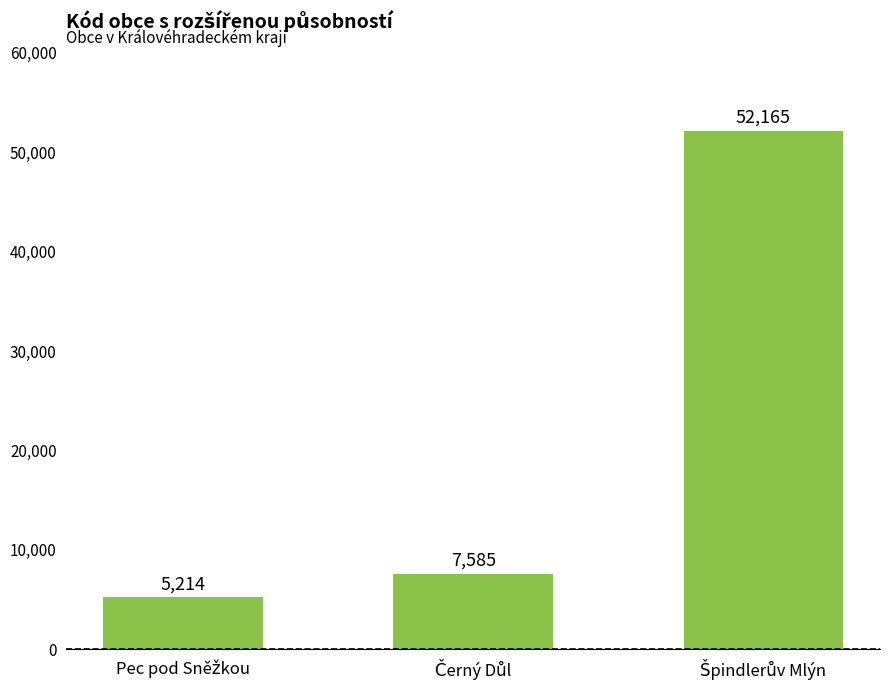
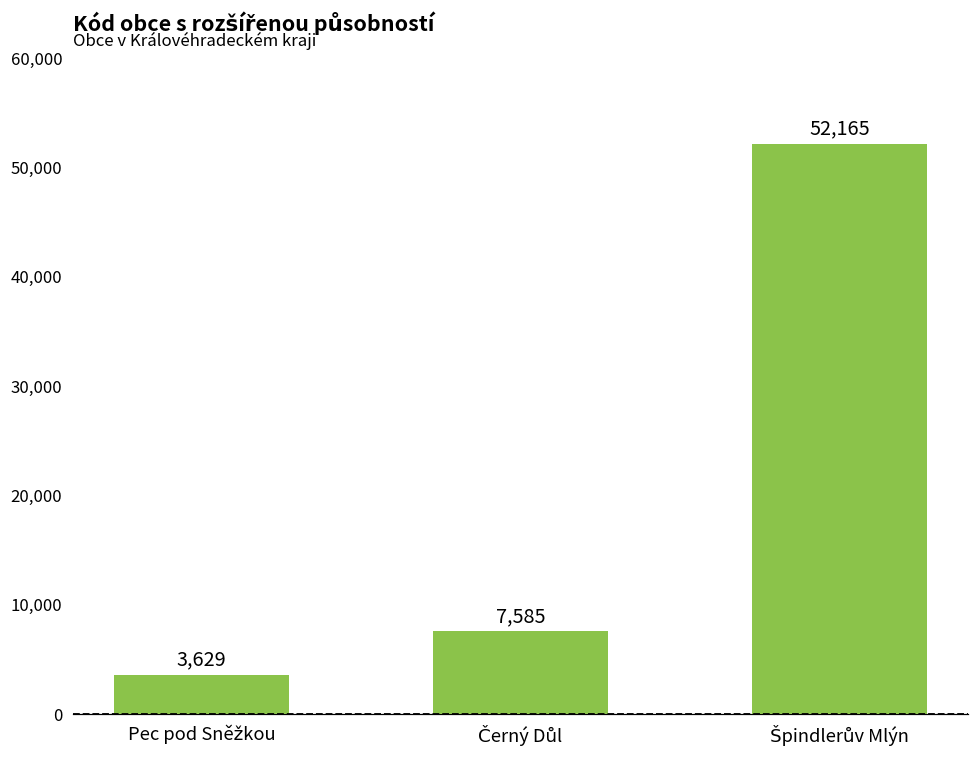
Pec pod Sněžkou: 5,214 -> 3,629
